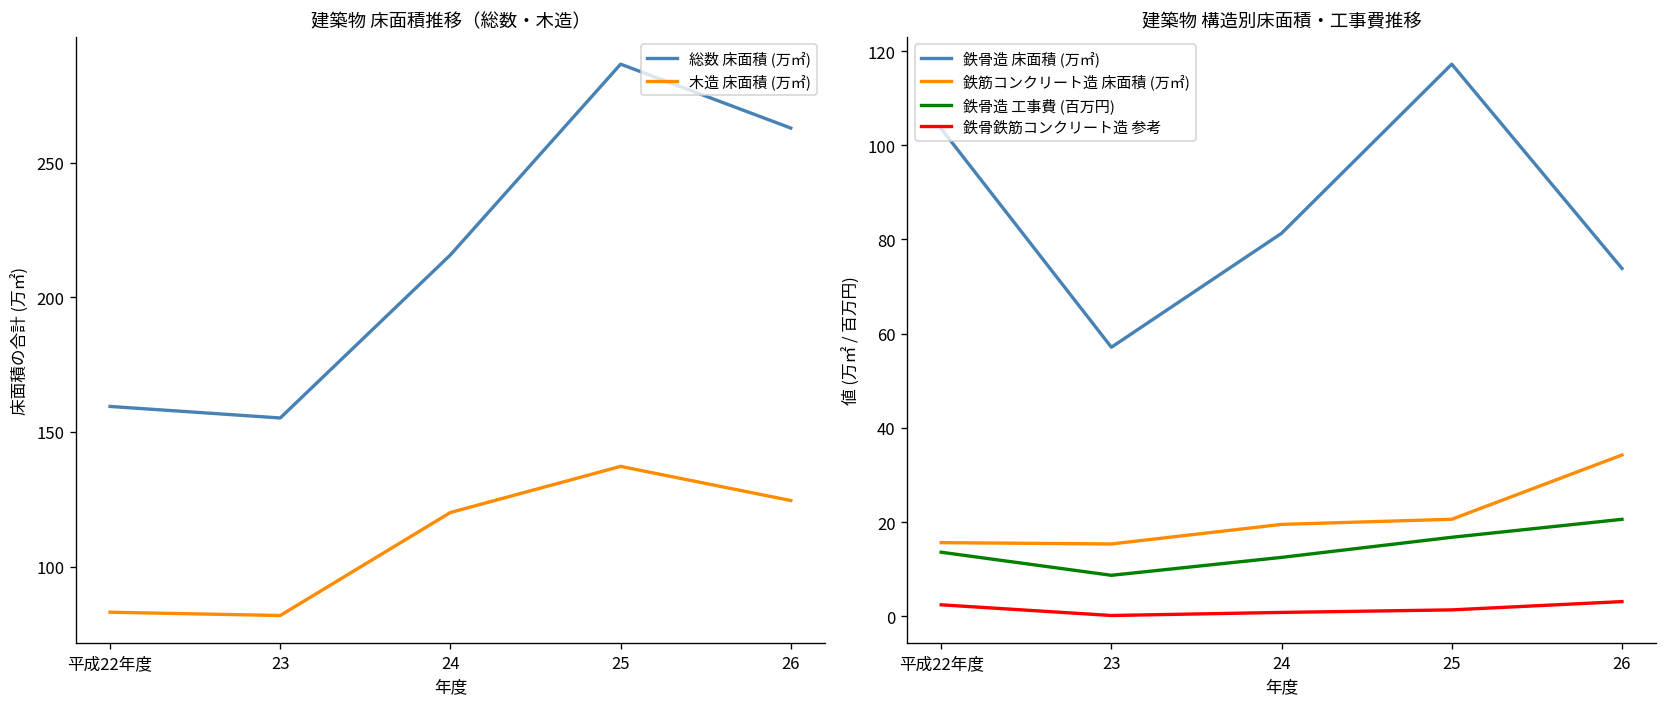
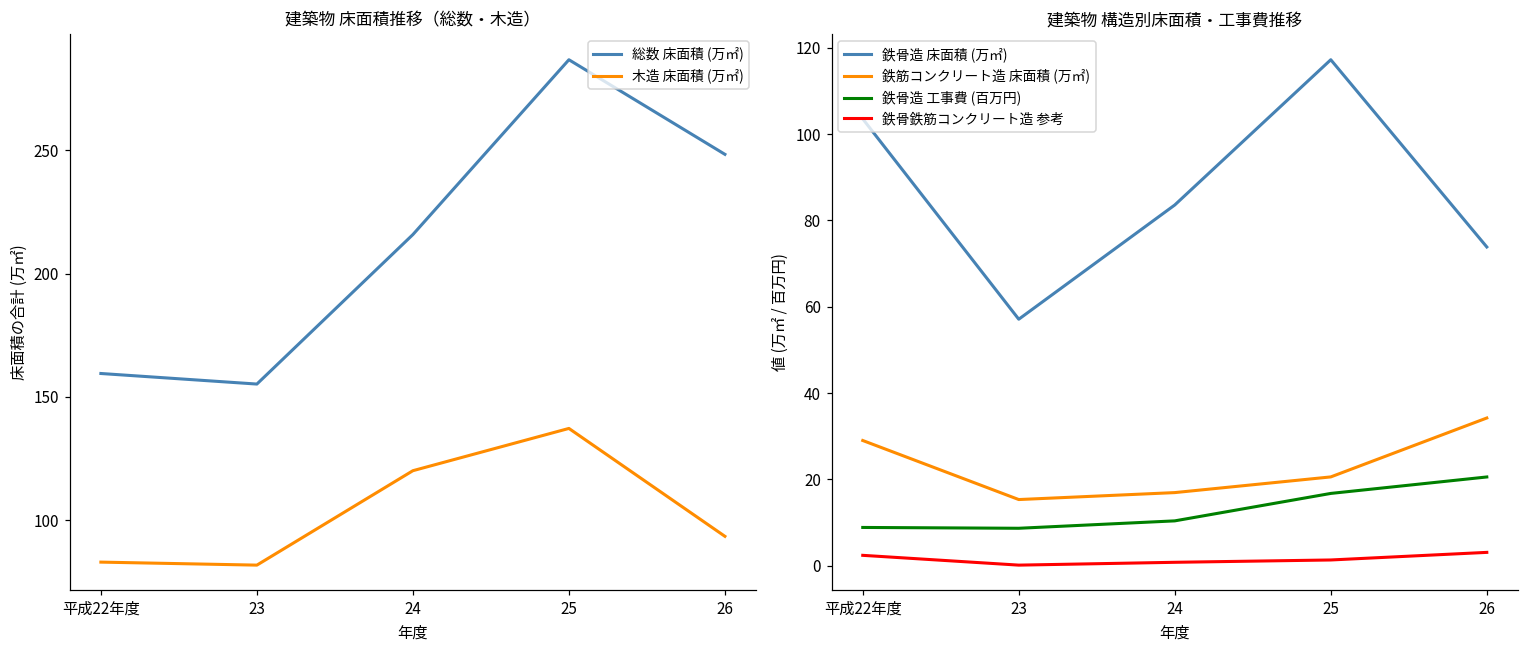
建築物 床面積推移（総数・木造）, 総数 床面積 (万㎡), 26: 263 -> 248
建築物 床面積推移（総数・木造）, 木造 床面積 (万㎡), 26: 125 -> 93
建築物 構造別床面積・工事費推移, 鉄筋コンクリート造 床面積 (万㎡), 平成22年度: 16 -> 29
建築物 構造別床面積・工事費推移, 鉄骨造 工事費 (百万円), 平成22年度: 14 -> 9
建築物 構造別床面積・工事費推移, 鉄骨造 床面積 (万㎡), 24: 81 -> 84
建築物 構造別床面積・工事費推移, 鉄筋コンクリート造 床面積 (万㎡), 24: 19 -> 17
建築物 構造別床面積・工事費推移, 鉄骨造 工事費 (百万円), 24: 12 -> 10
